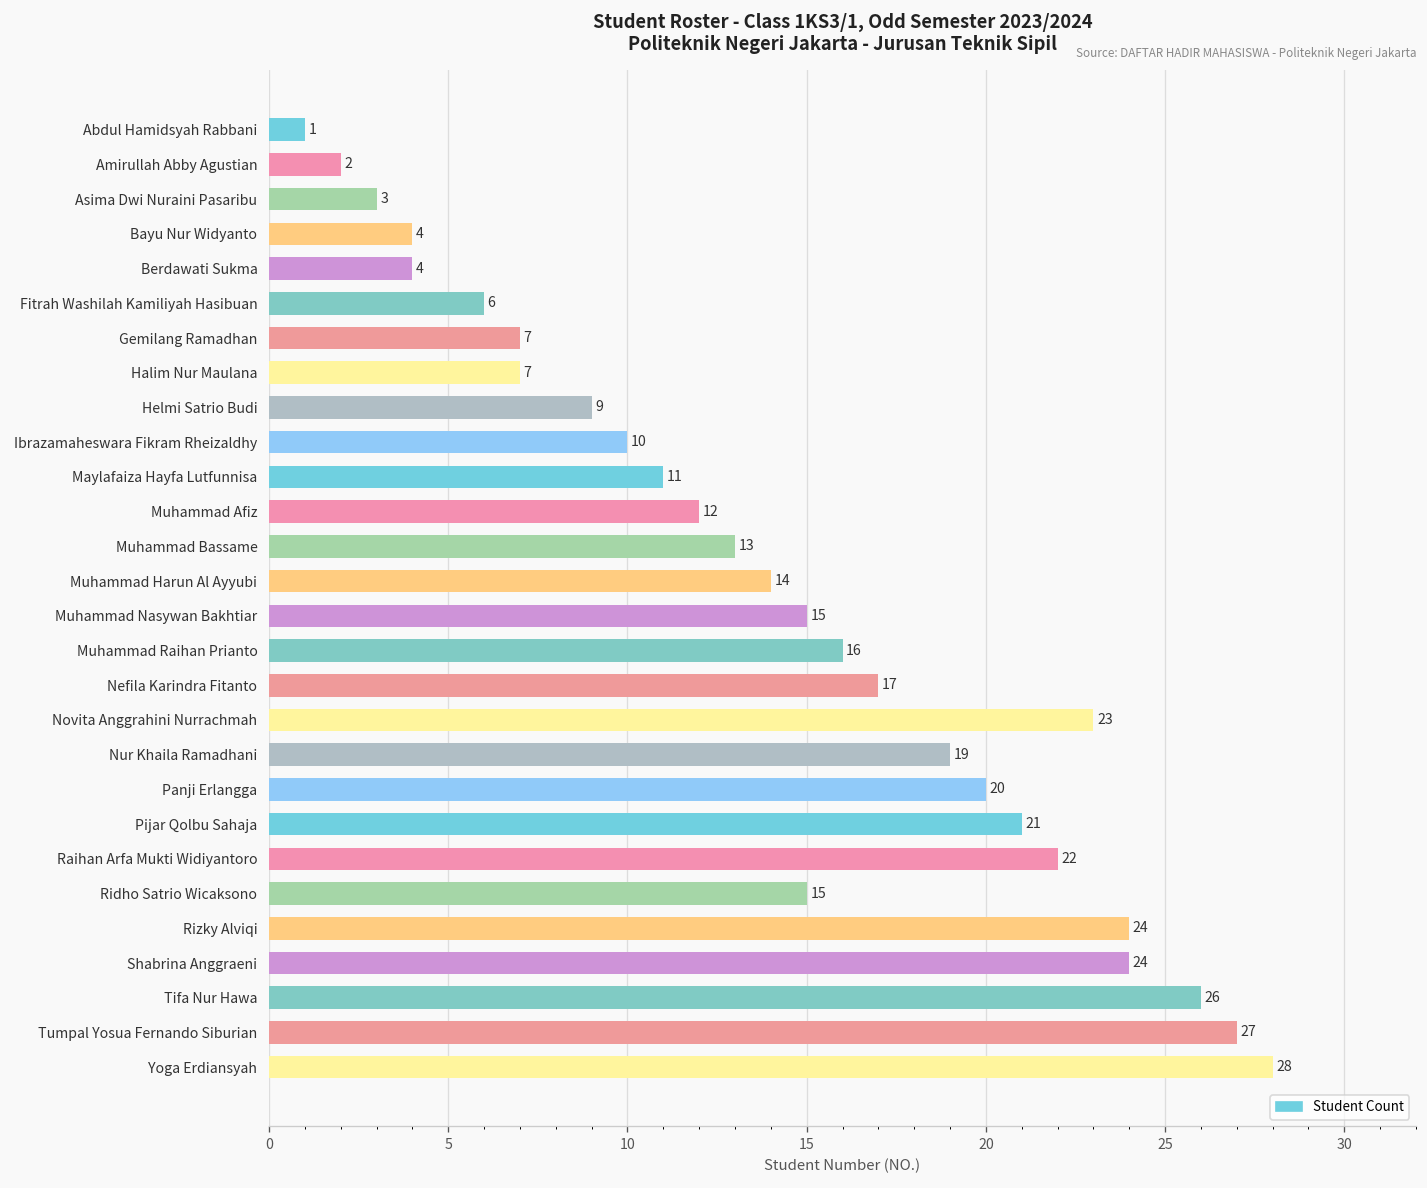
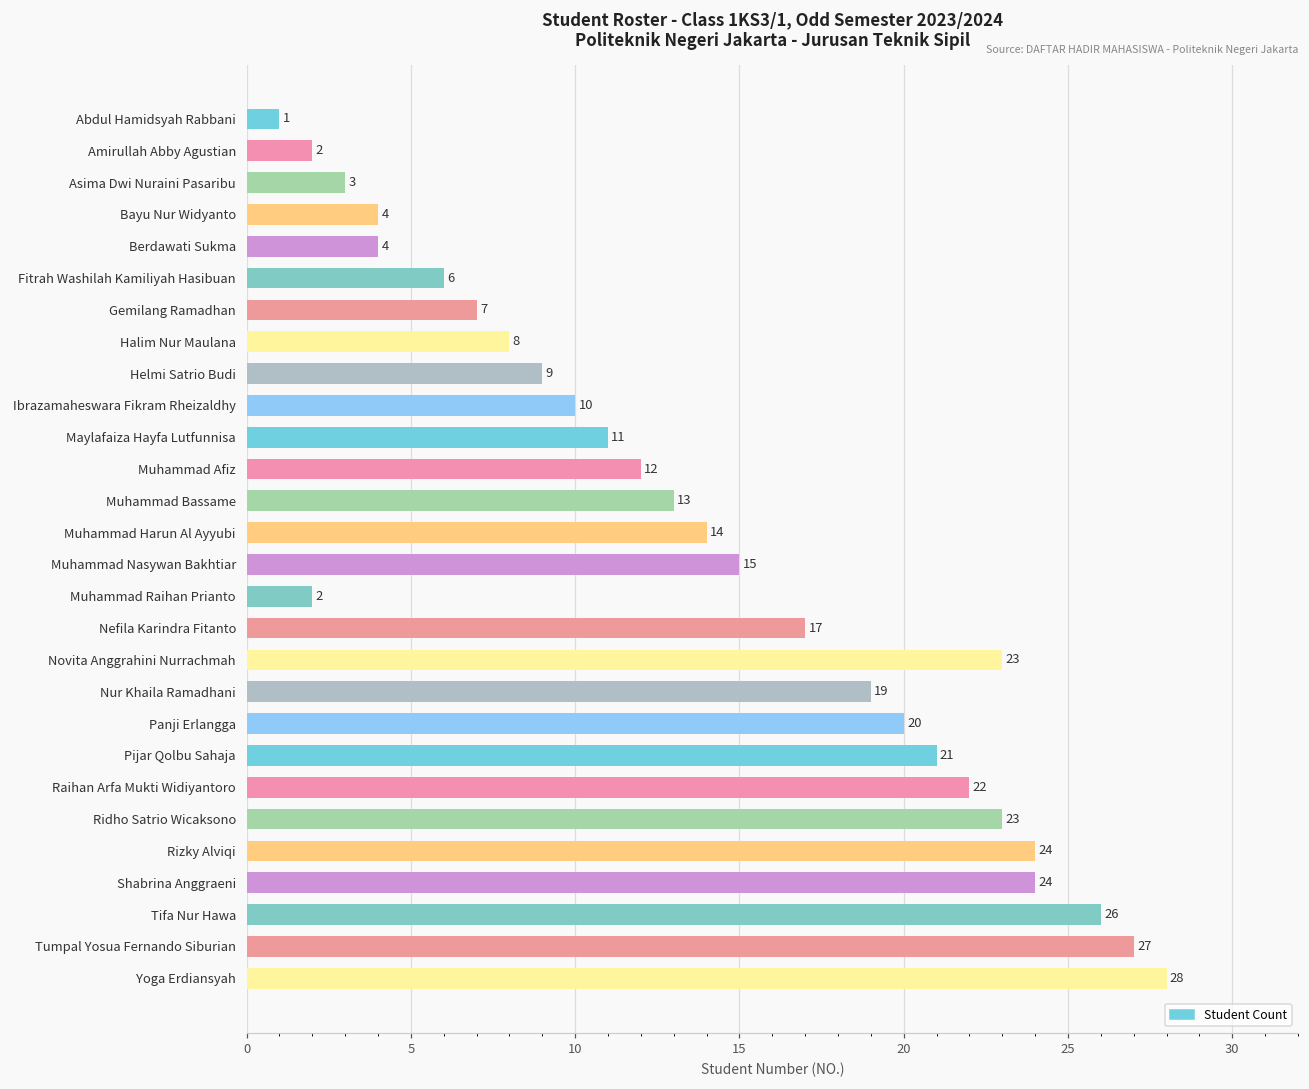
Halim Nur Maulana: 7 -> 8
Muhammad Raihan Prianto: 16 -> 2
Ridho Satrio Wicaksono: 15 -> 23
